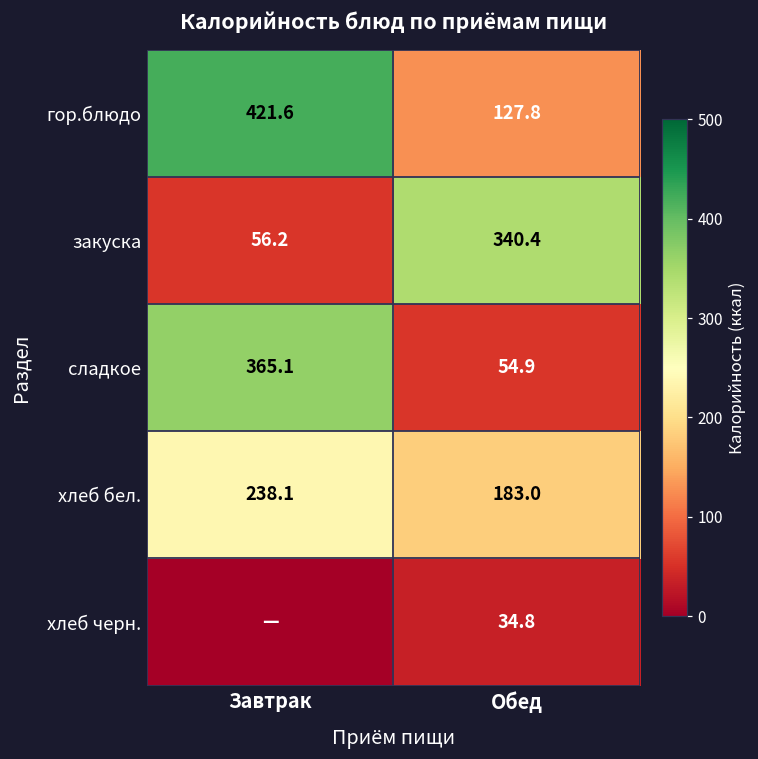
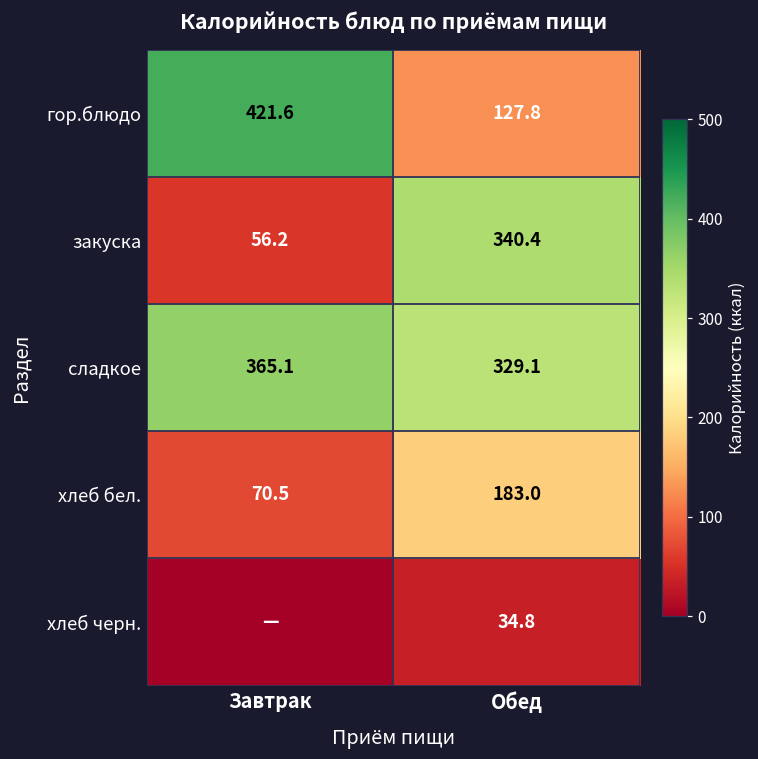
сладкое, Обед: 54.9 -> 329.1
хлеб бел., Завтрак: 238.1 -> 70.5
